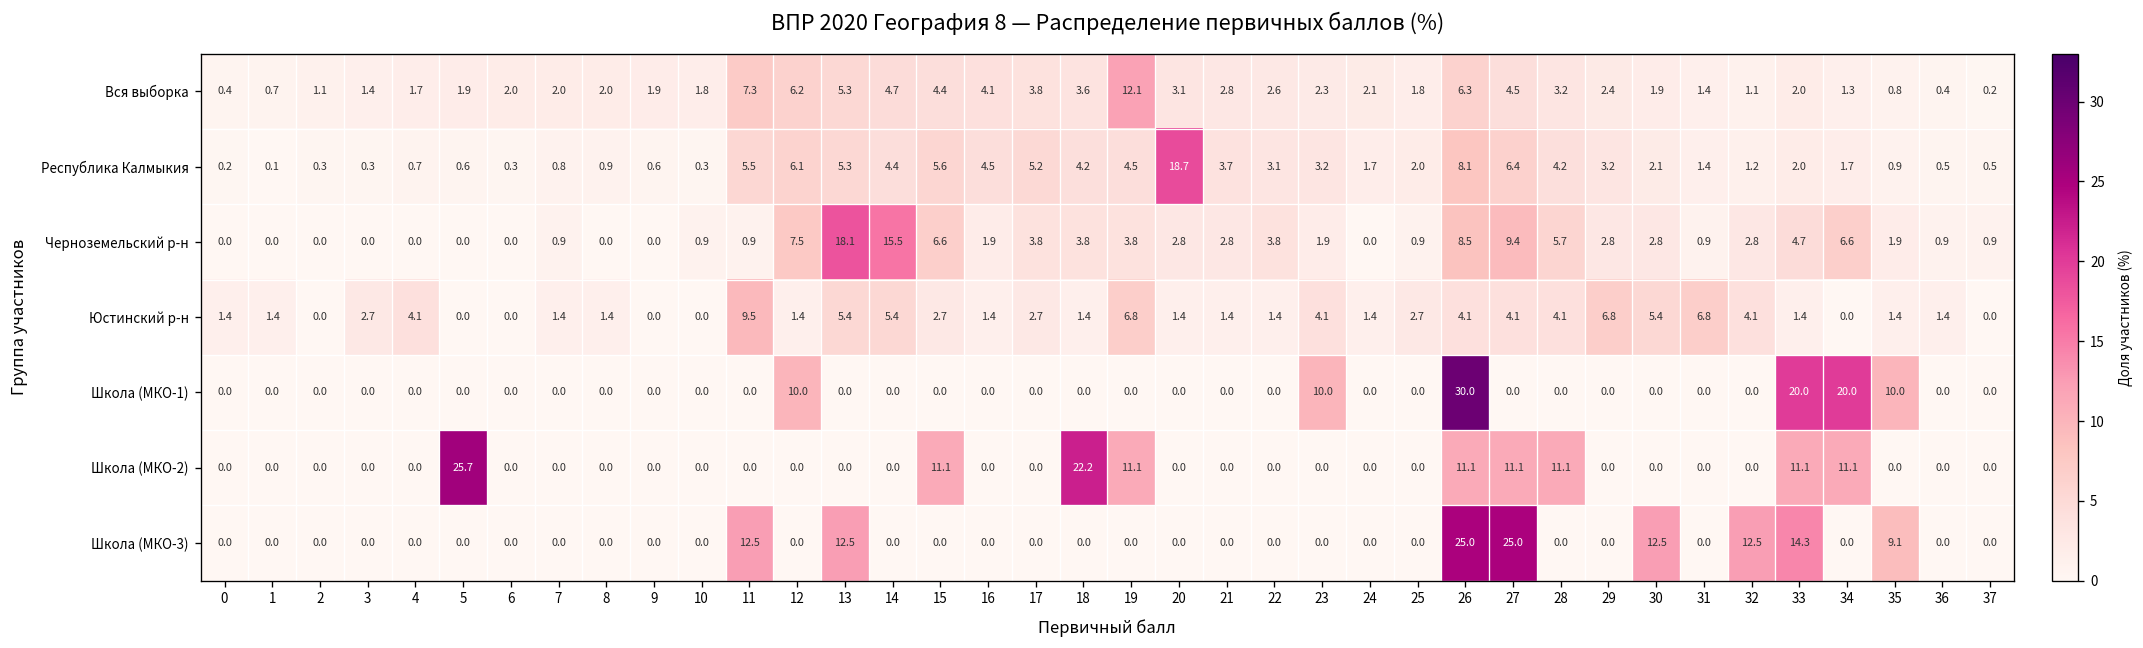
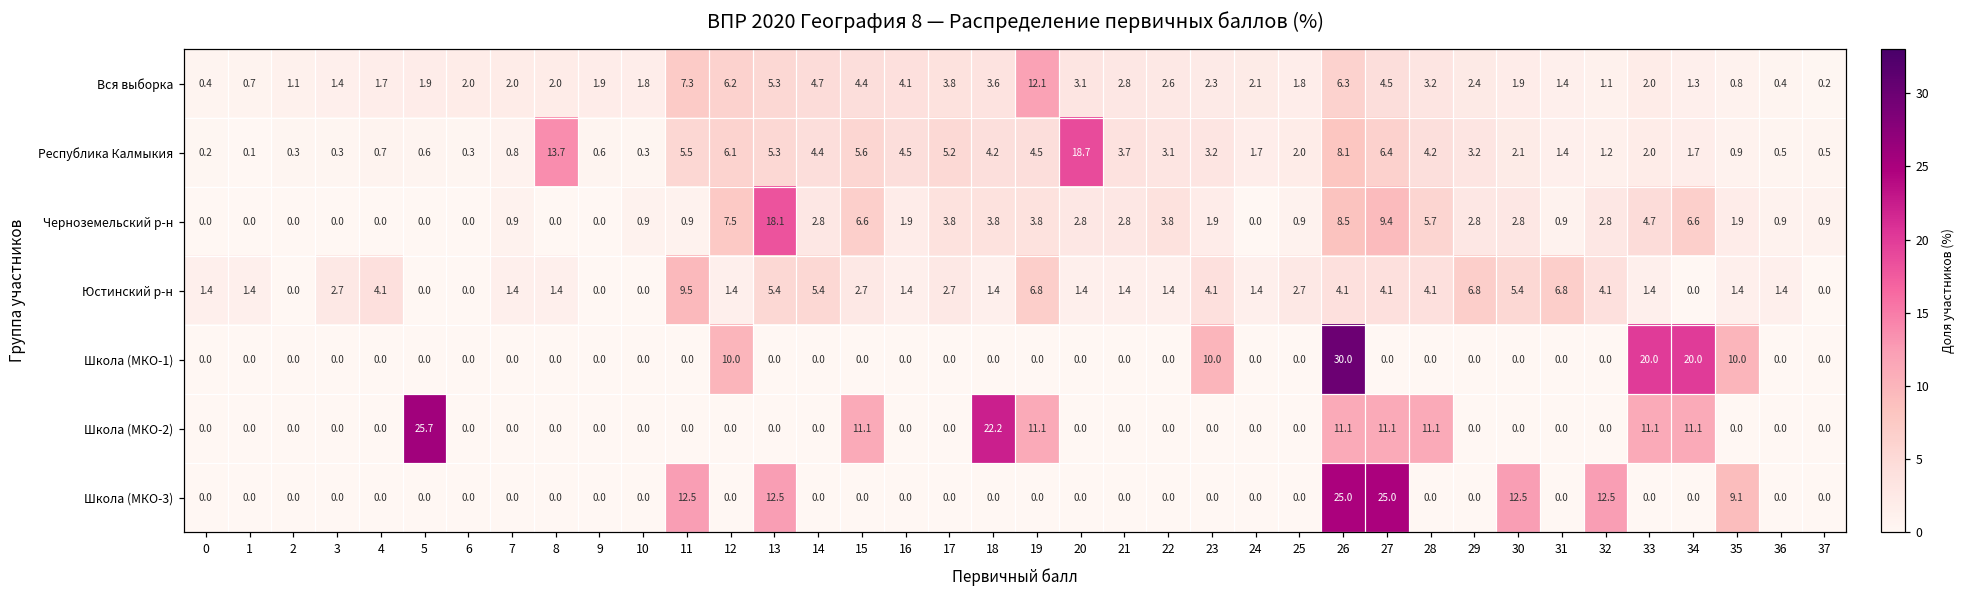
Республика Калмыкия, 8: 0.9 -> 13.7
Черноземельский р-н, 14: 15.5 -> 2.8
Школа (МКО-3), 33: 14.3 -> 0.0
